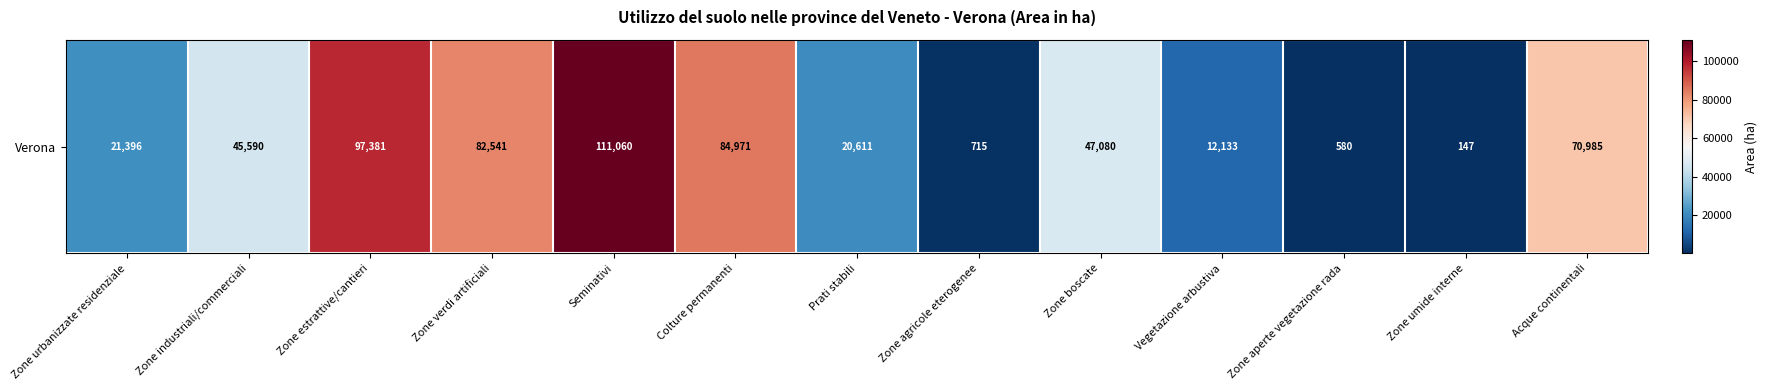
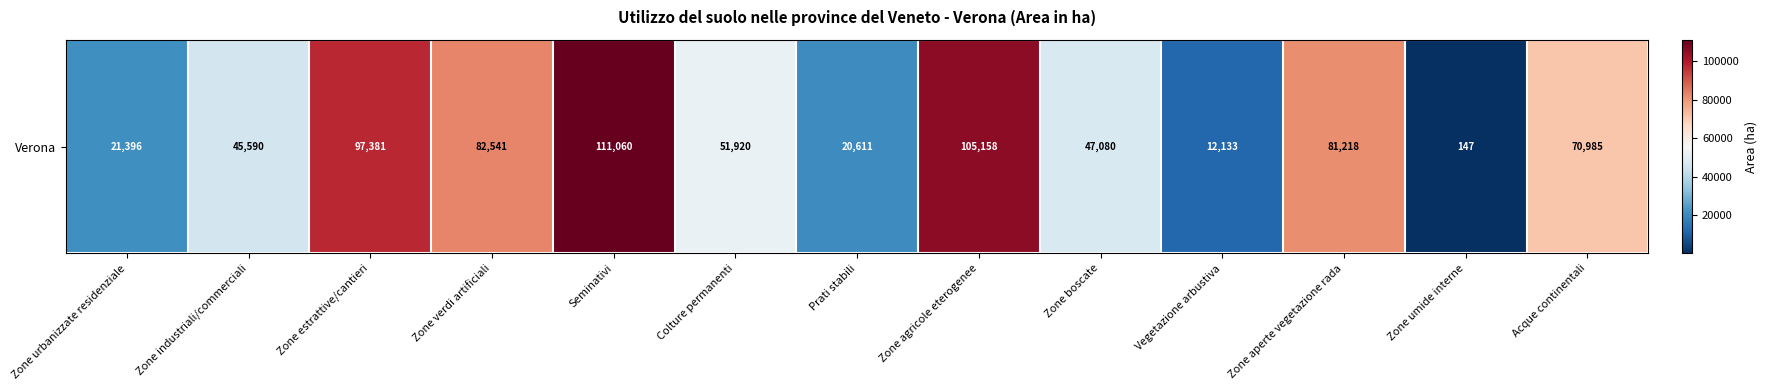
Verona, Colture permanenti: 84,971 -> 51,920
Verona, Zone agricole eterogenee: 715 -> 105,158
Verona, Zone aperte vegetazione rada: 580 -> 81,218
